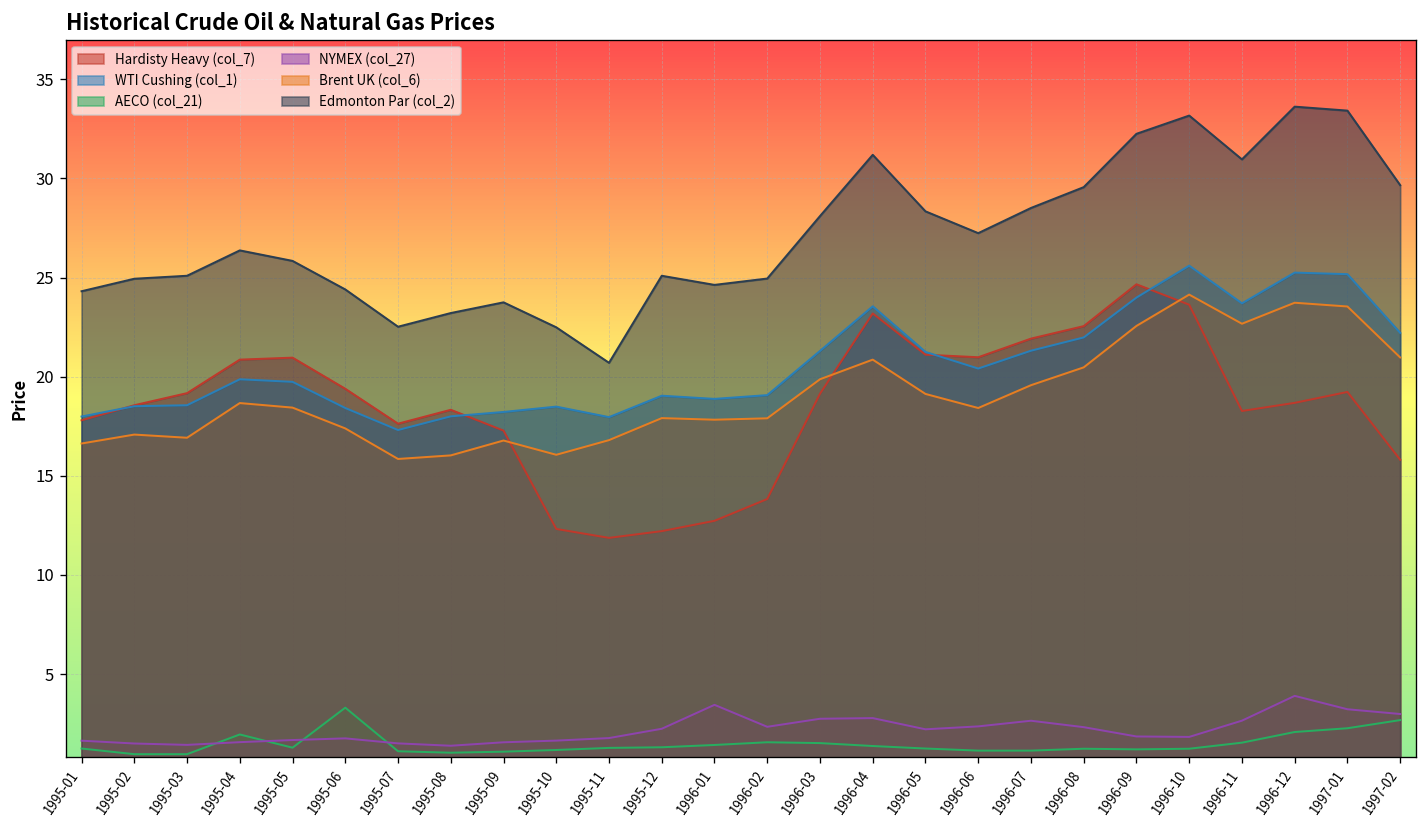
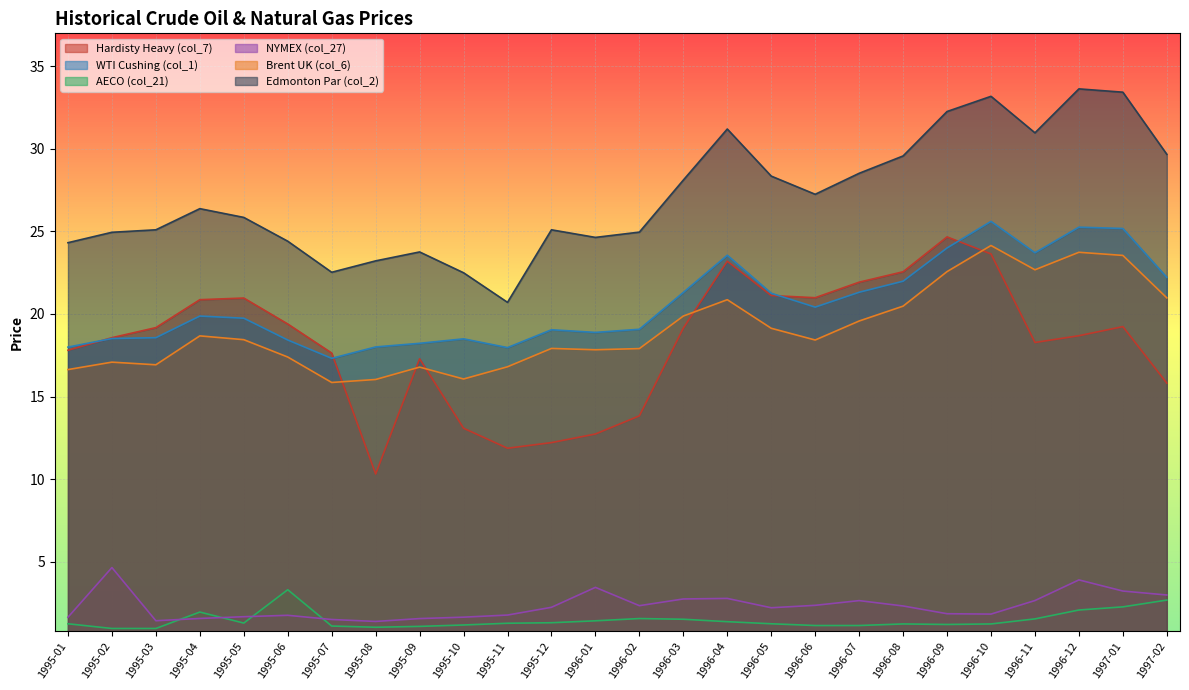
NYMEX (col_27), 1995-02: 1.5 -> 4.6
Hardisty Heavy (col_7), 1995-08: 18.3 -> 10.3
Hardisty Heavy (col_7), 1995-10: 12.3 -> 13.1
